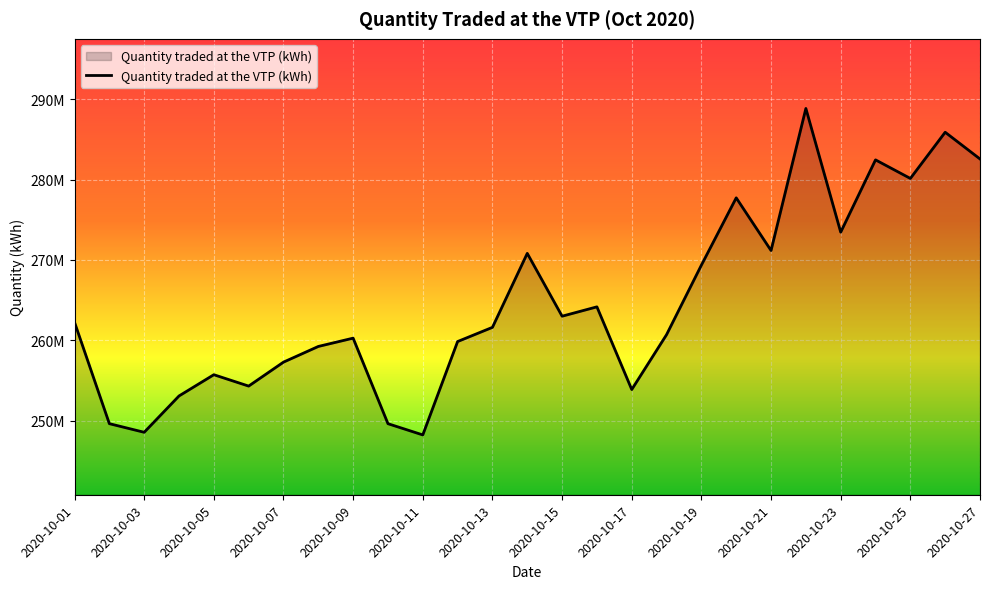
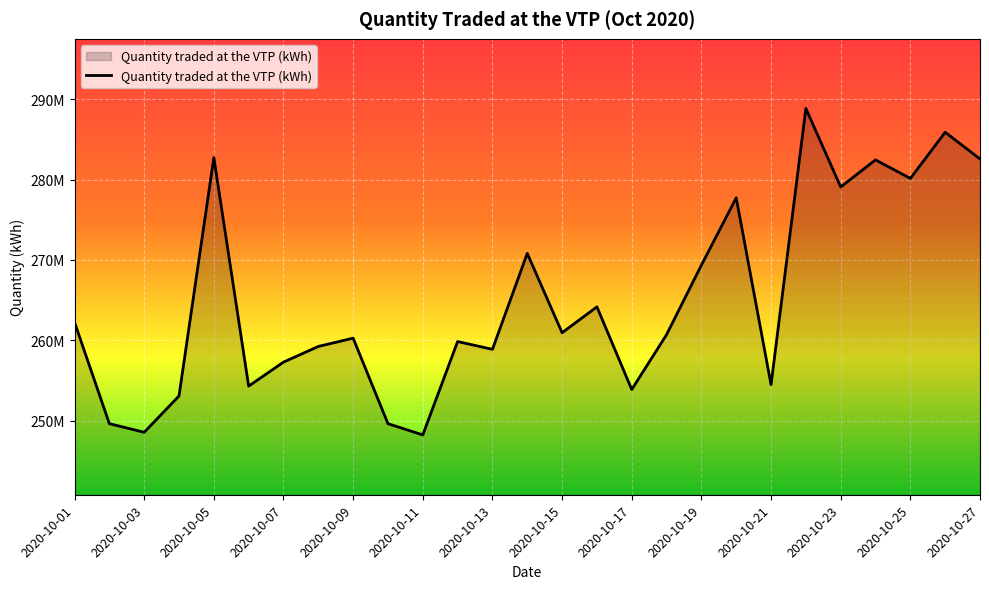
2020-10-05: 256000000 -> 283000000
2020-10-13: 262000000 -> 259000000
2020-10-15: 263000000 -> 261000000
2020-10-21: 271000000 -> 254000000
2020-10-23: 273000000 -> 279000000
